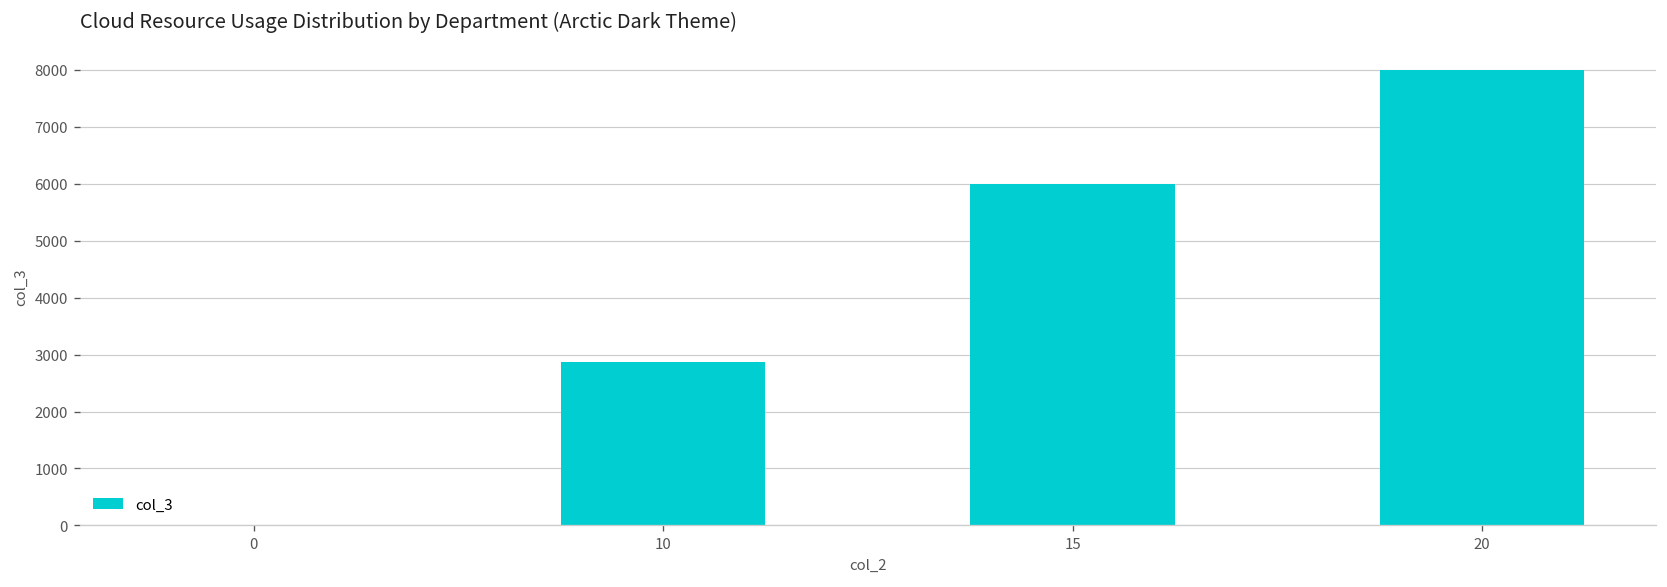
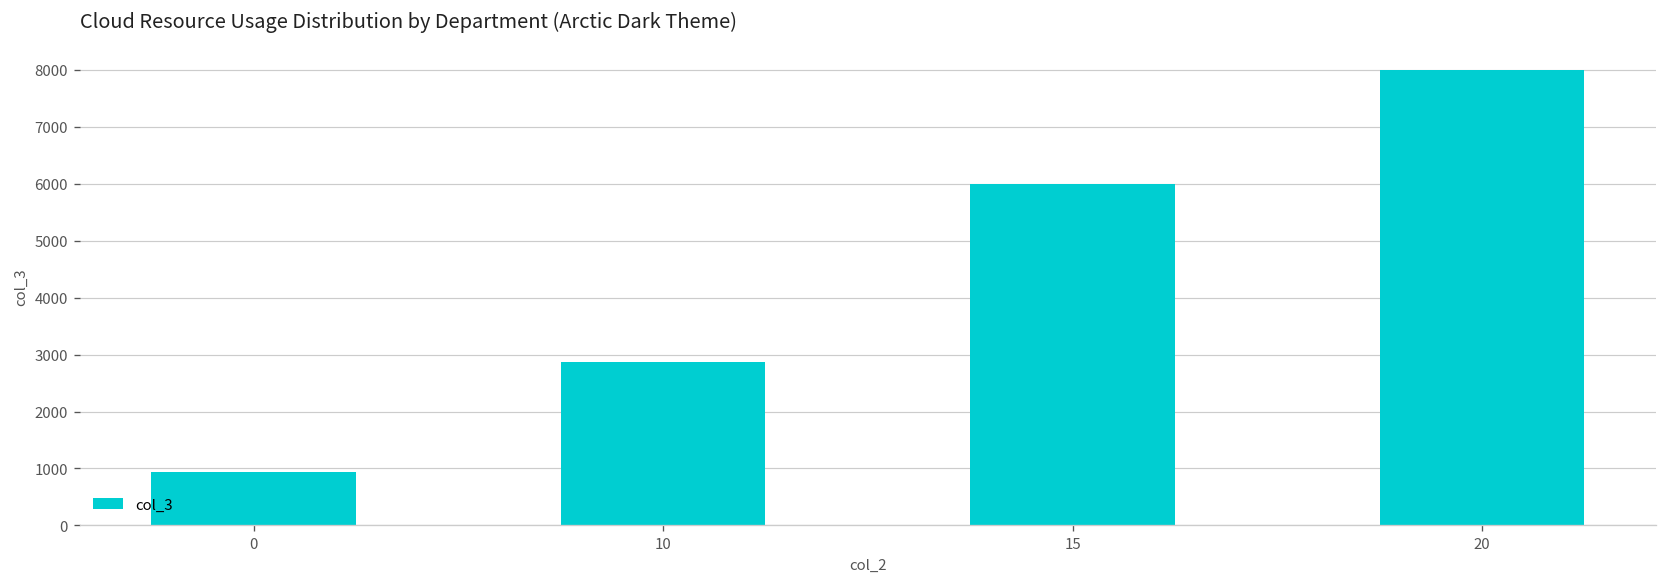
0: 0 -> 900
